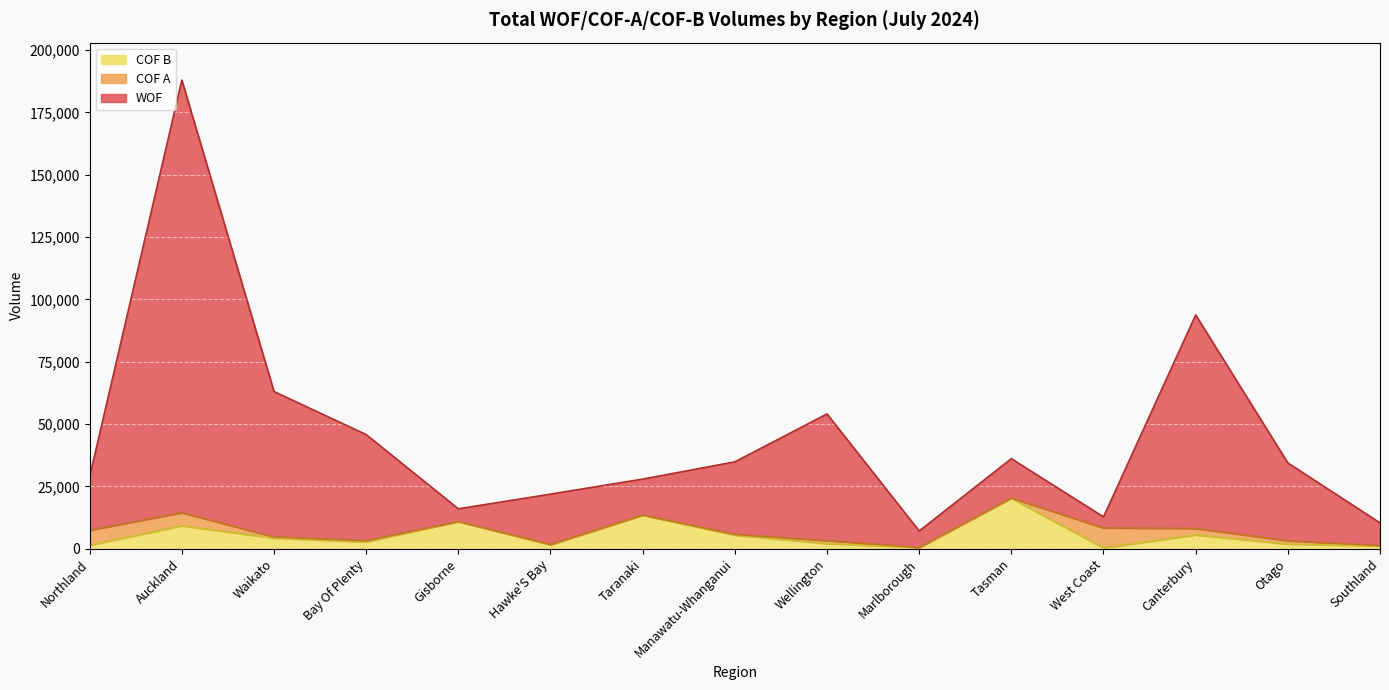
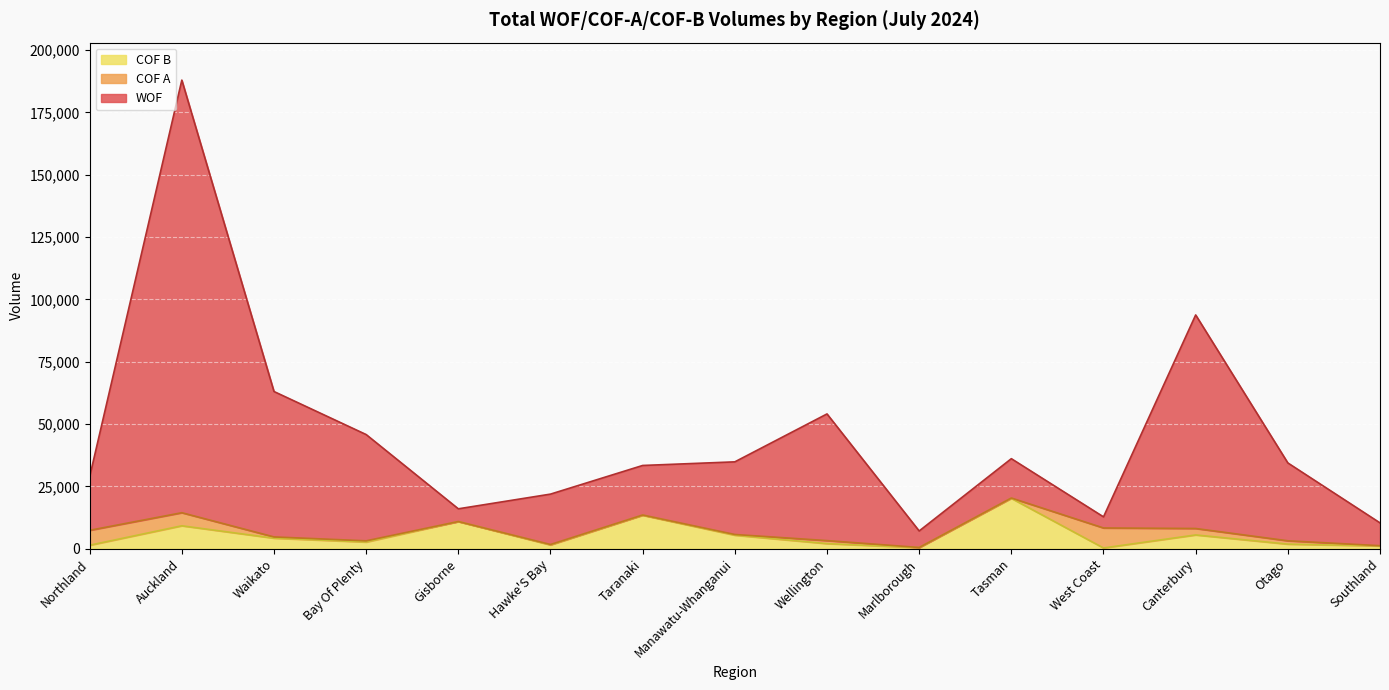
WOF, Taranaki: 14,000 -> 20,000
